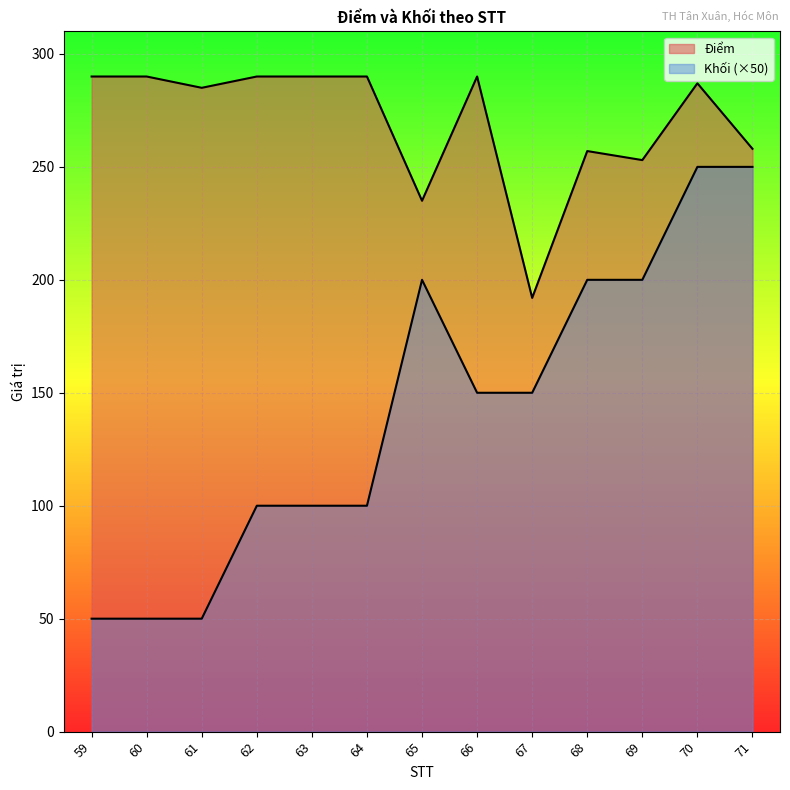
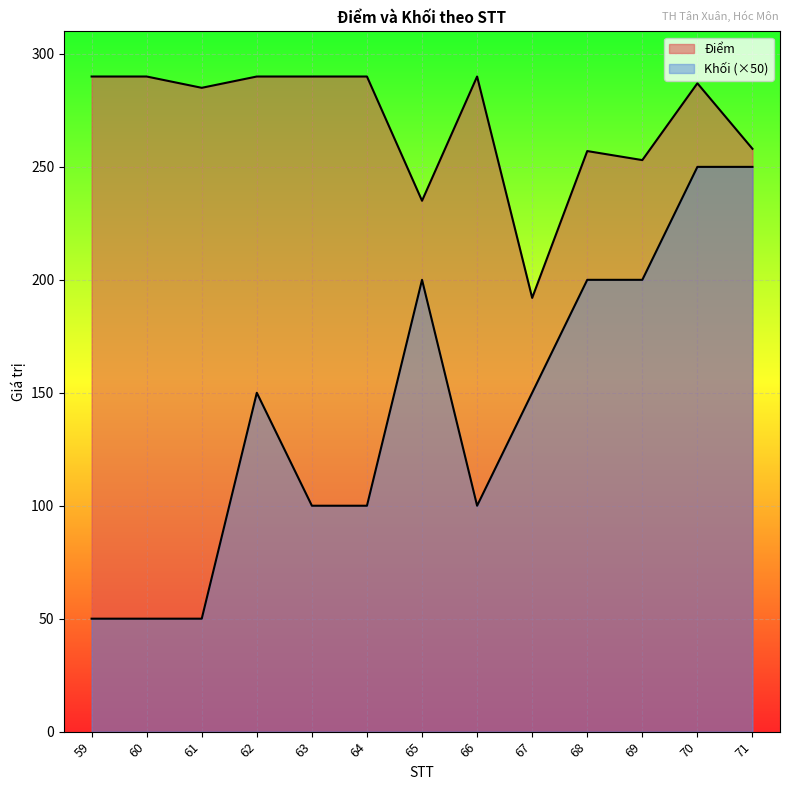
Khối (×50), 62: 100 -> 150
Khối (×50), 66: 150 -> 100
